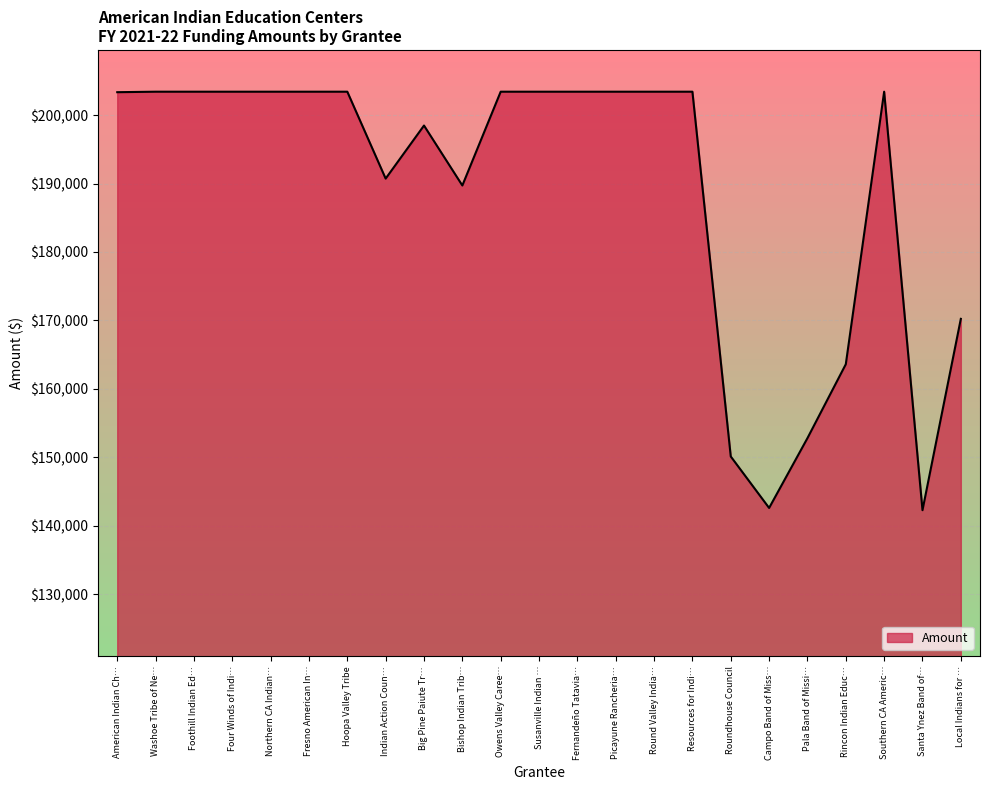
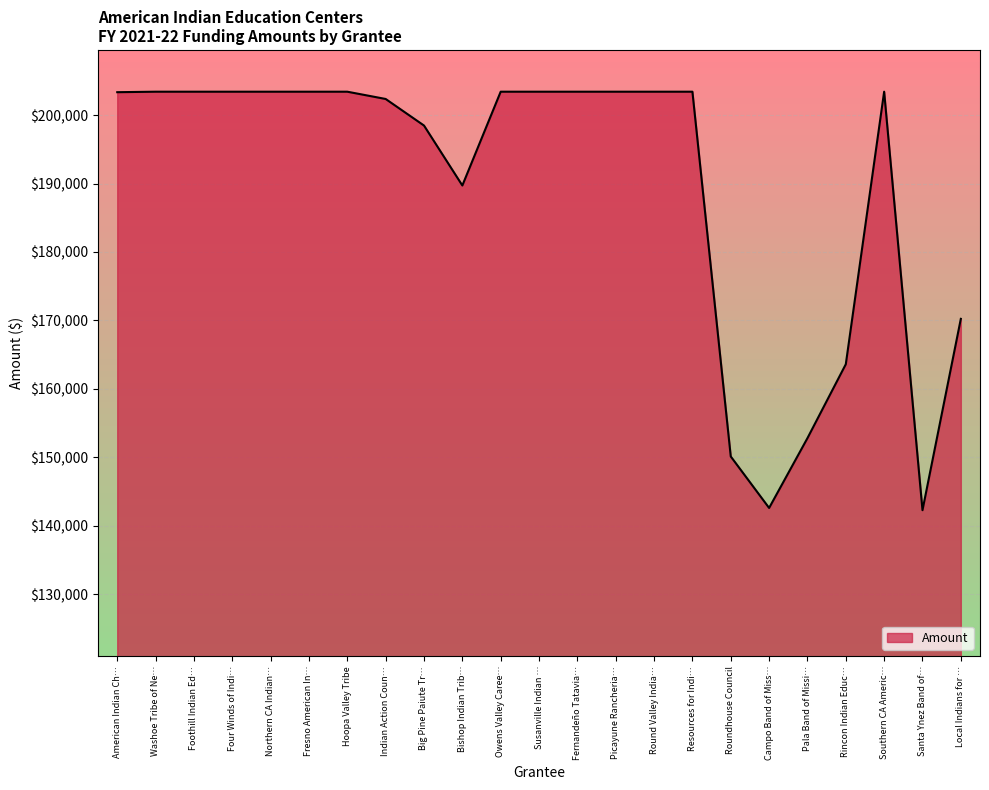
Indian Action Coun…: $191,000 -> $202,000
